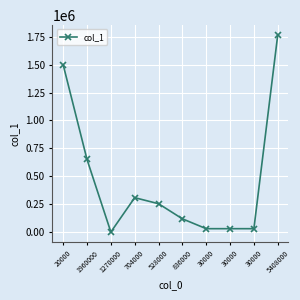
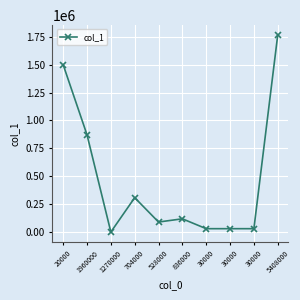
1960000: 650000 -> 870000
528000: 250000 -> 90000
